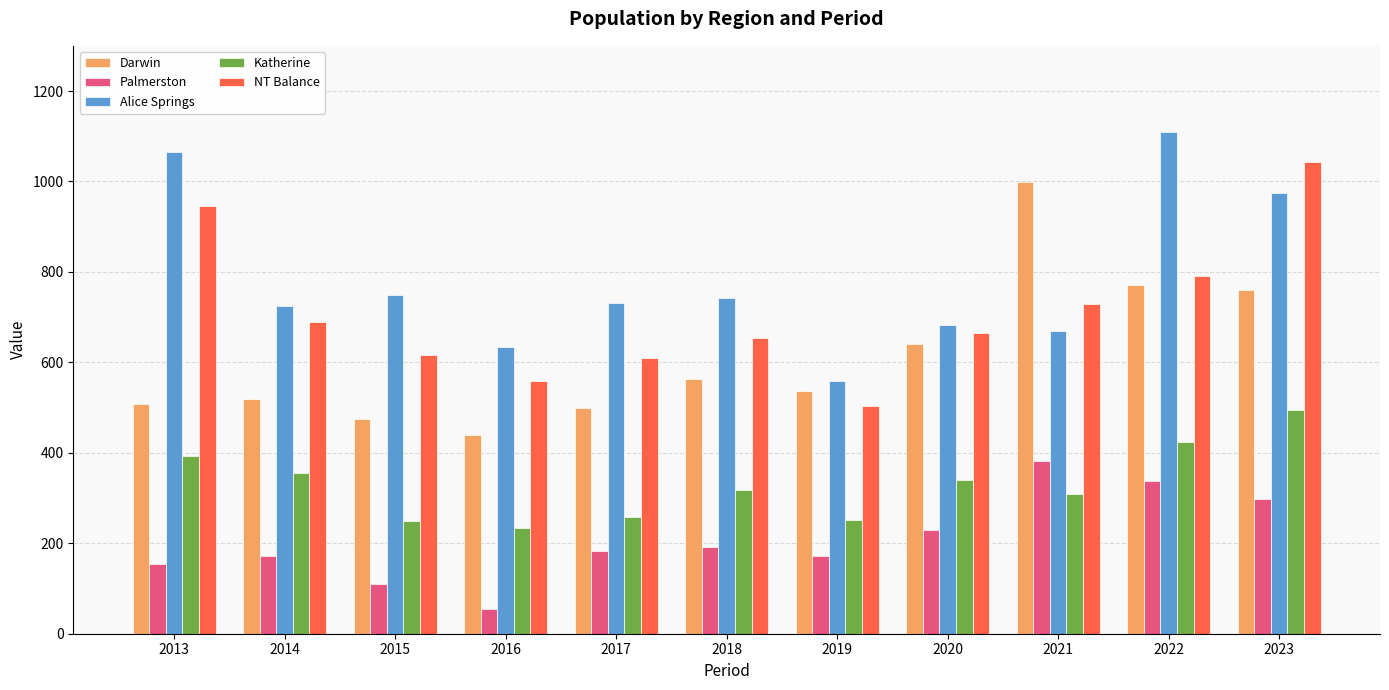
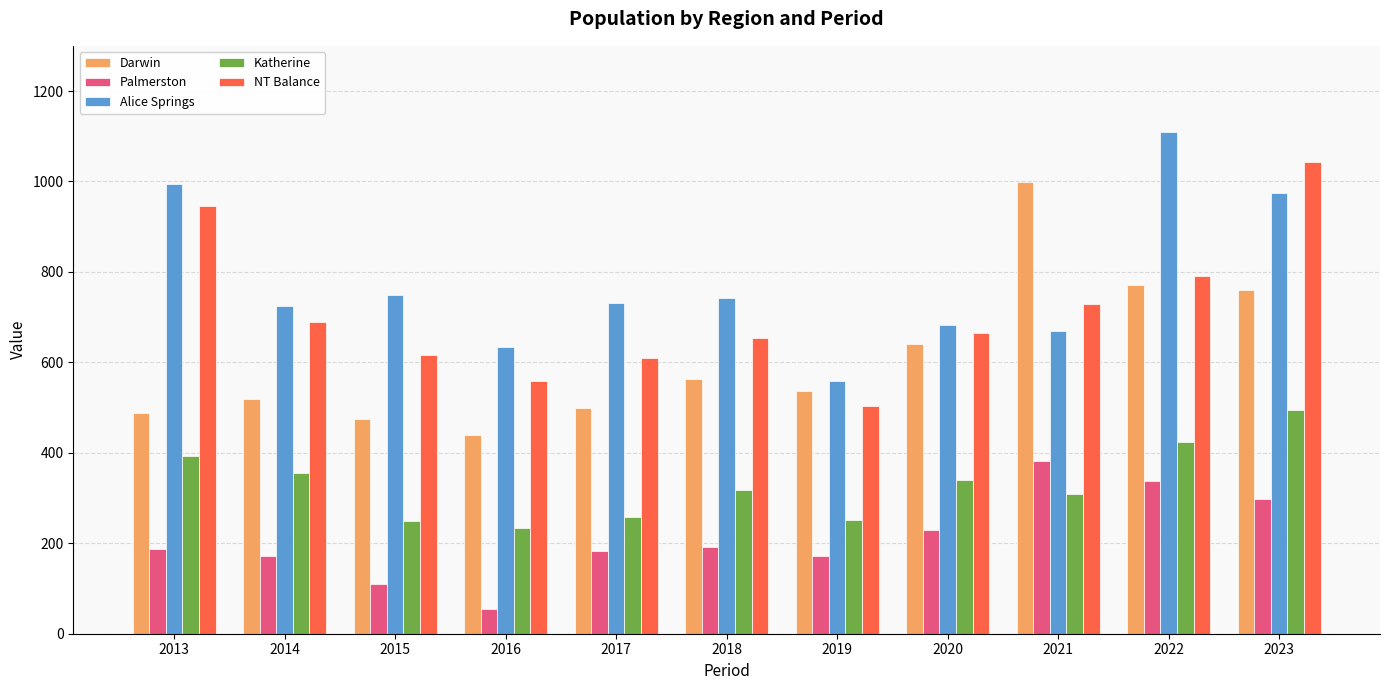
Darwin, 2013: 510 -> 490
Palmerston, 2013: 150 -> 190
Alice Springs, 2013: 1070 -> 1000
